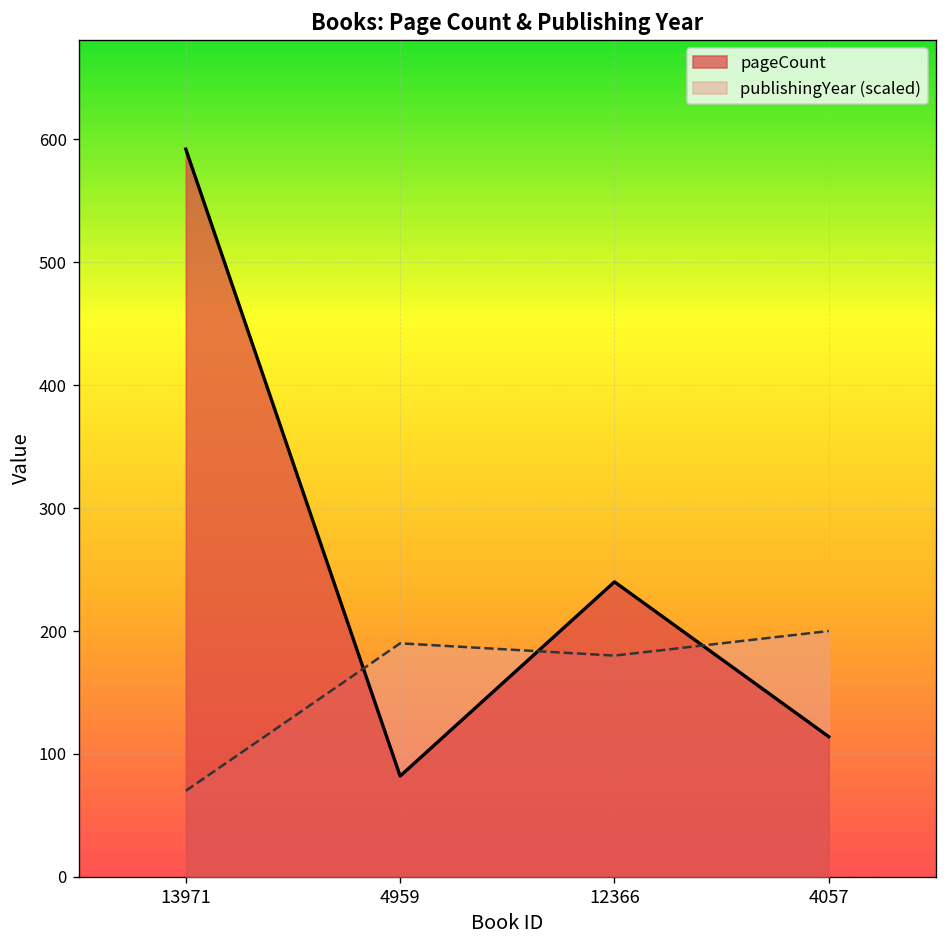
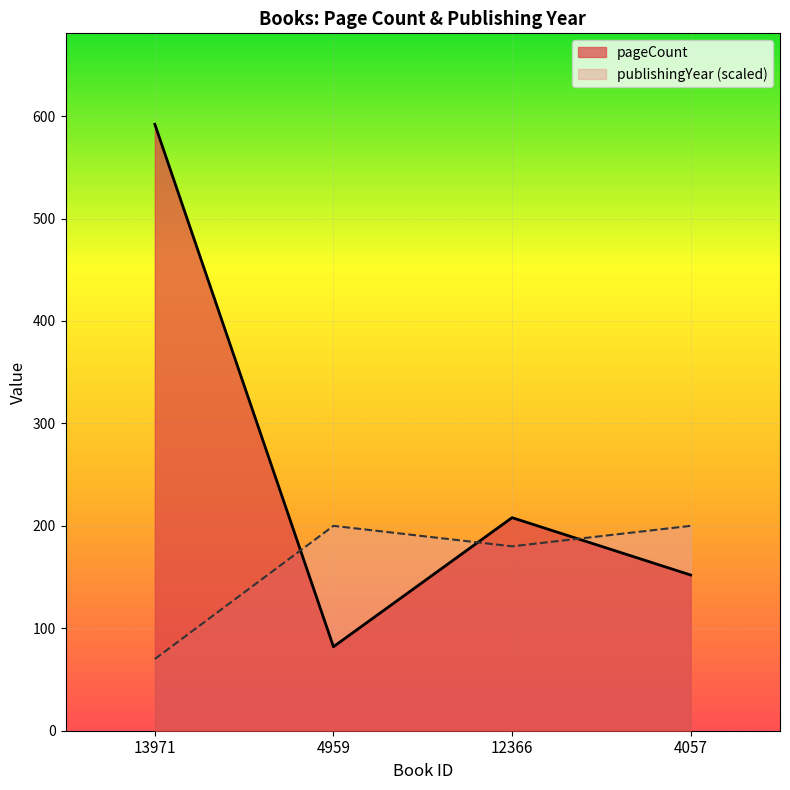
publishingYear (scaled), 4959: 190 -> 200
pageCount, 12366: 240 -> 208
pageCount, 4057: 114 -> 152
